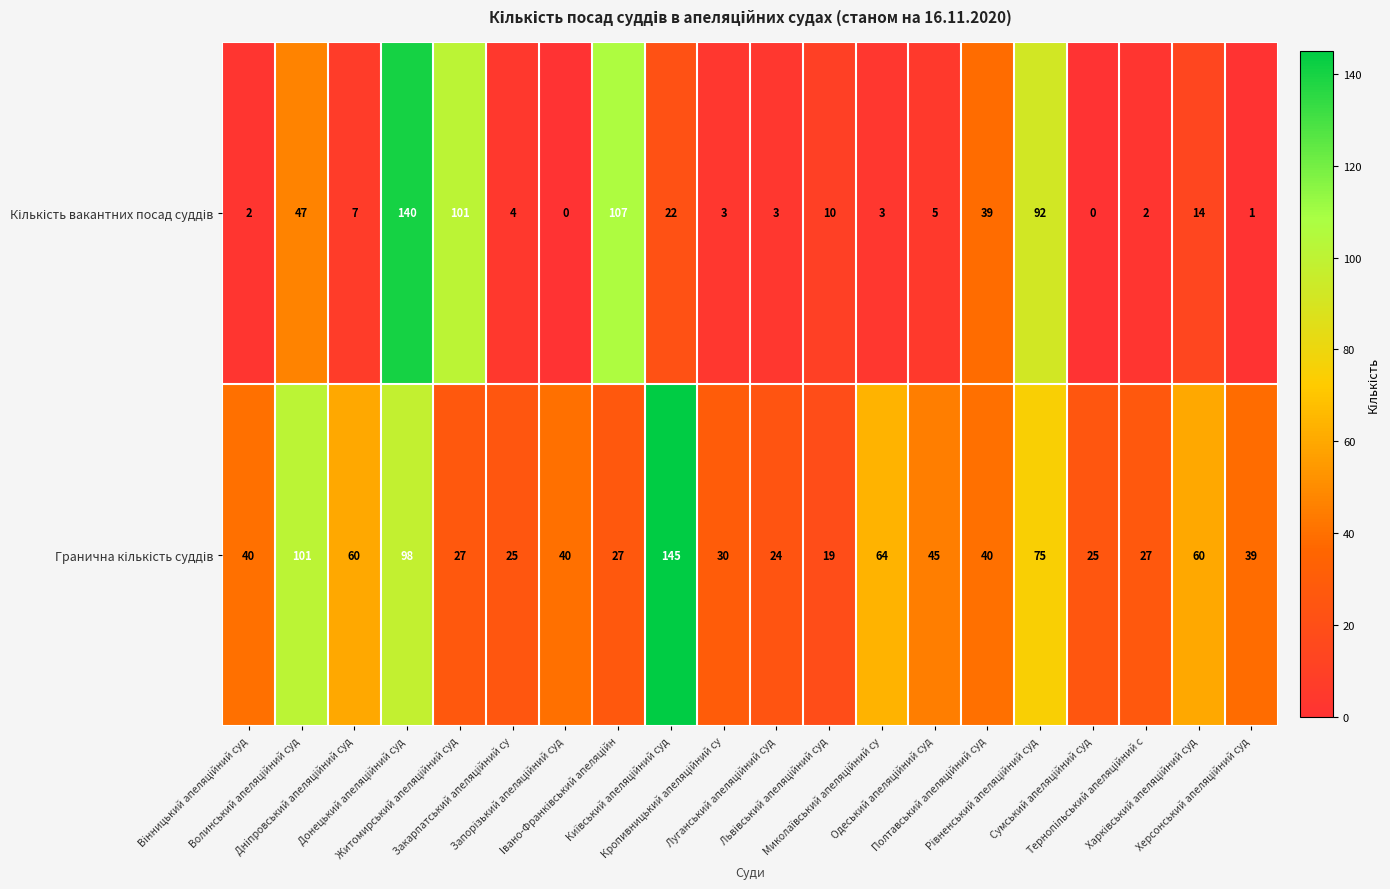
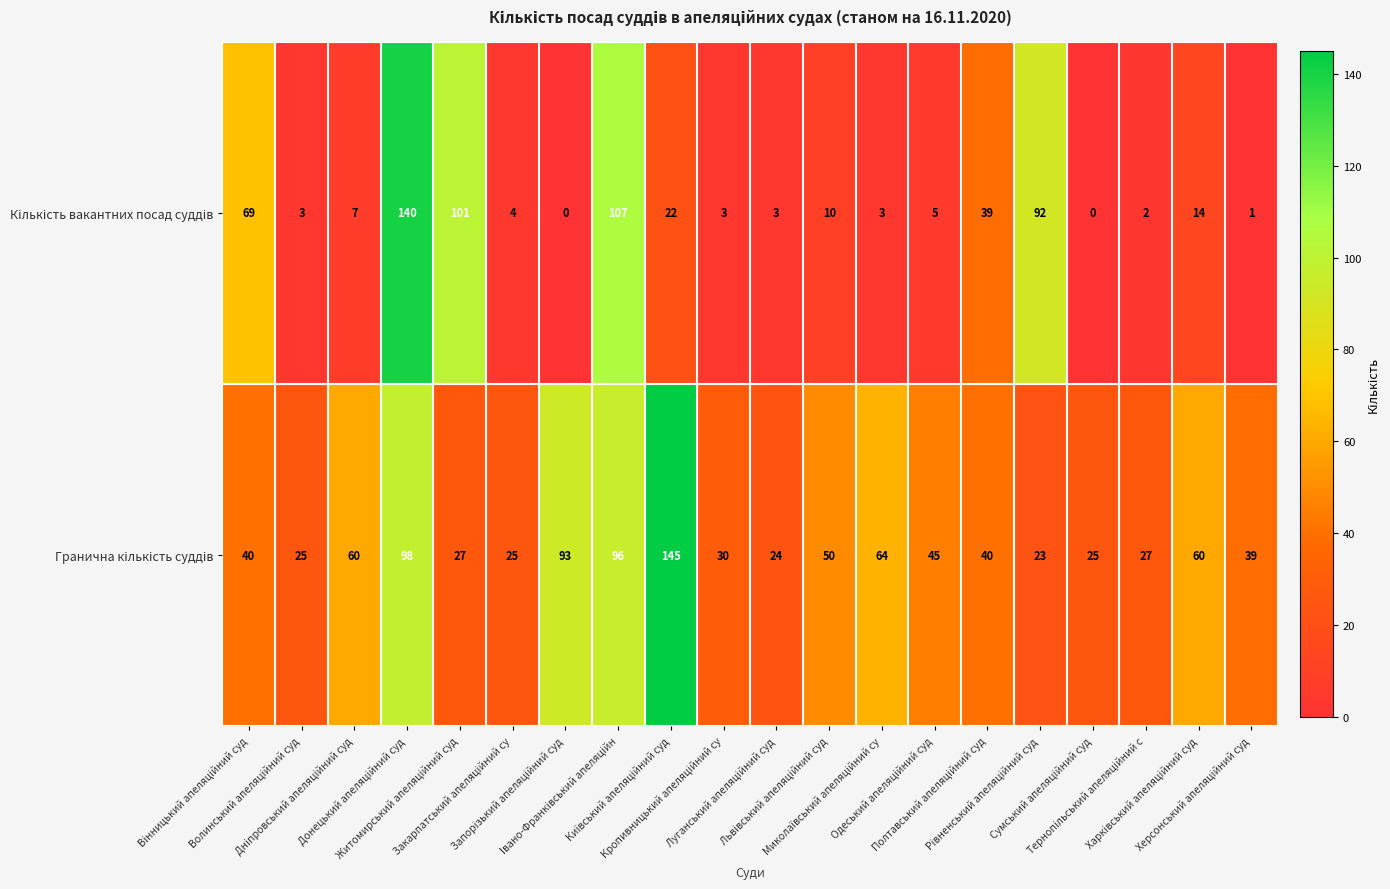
Кількість вакантних посад суддів, Вінницький апеляційний суд: 2 -> 69
Кількість вакантних посад суддів, Волинський апеляційний суд: 47 -> 3
Гранична кількість суддів, Волинський апеляційний суд: 101 -> 25
Гранична кількість суддів, Запорізький апеляційний суд: 40 -> 93
Гранична кількість суддів, Івано-Франківський апеляційн: 27 -> 96
Гранична кількість суддів, Львівський апеляційний суд: 19 -> 50
Гранична кількість суддів, Рівненський апеляційний суд: 75 -> 23
